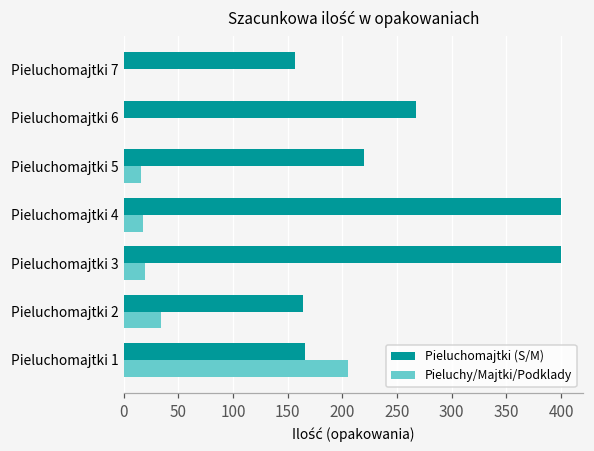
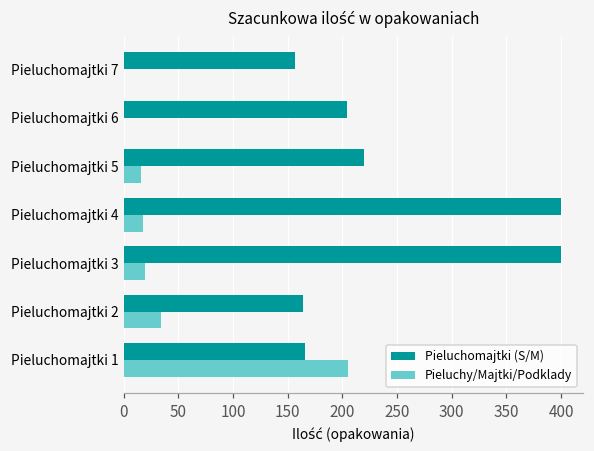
Pieluchomajtki (S/M), Pieluchomajtki 6: 270 -> 200
